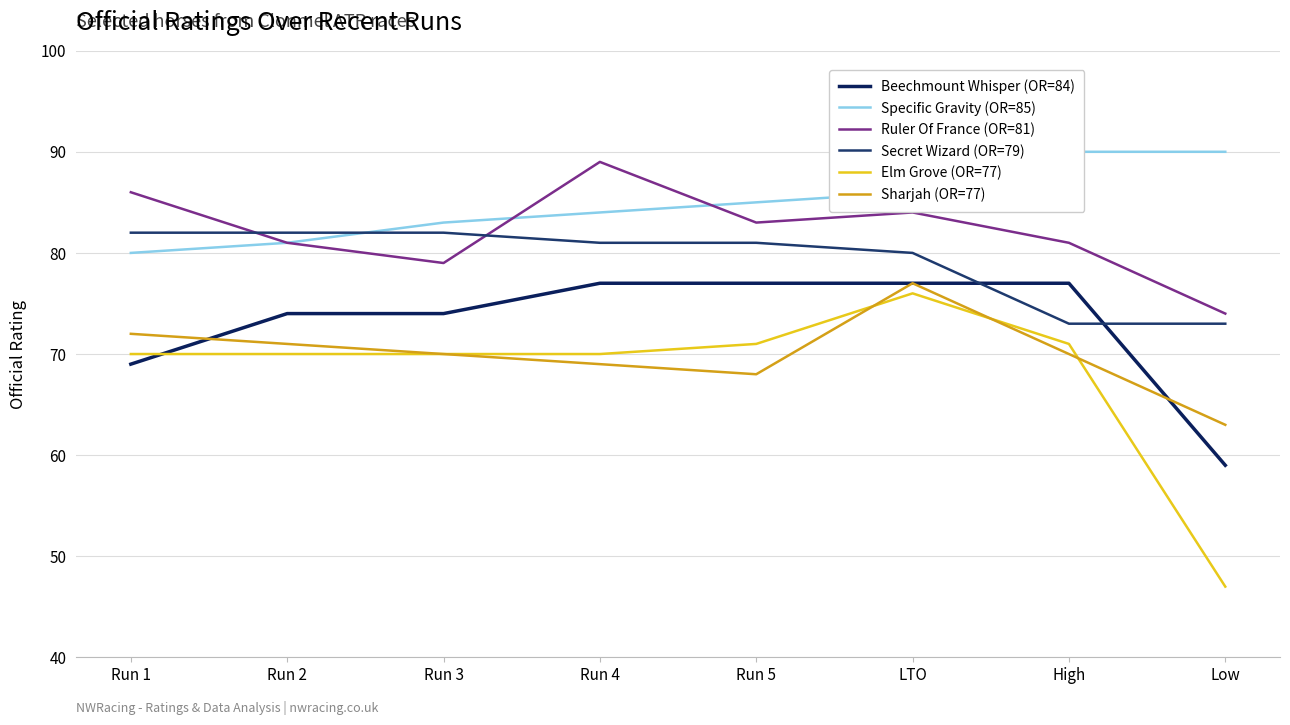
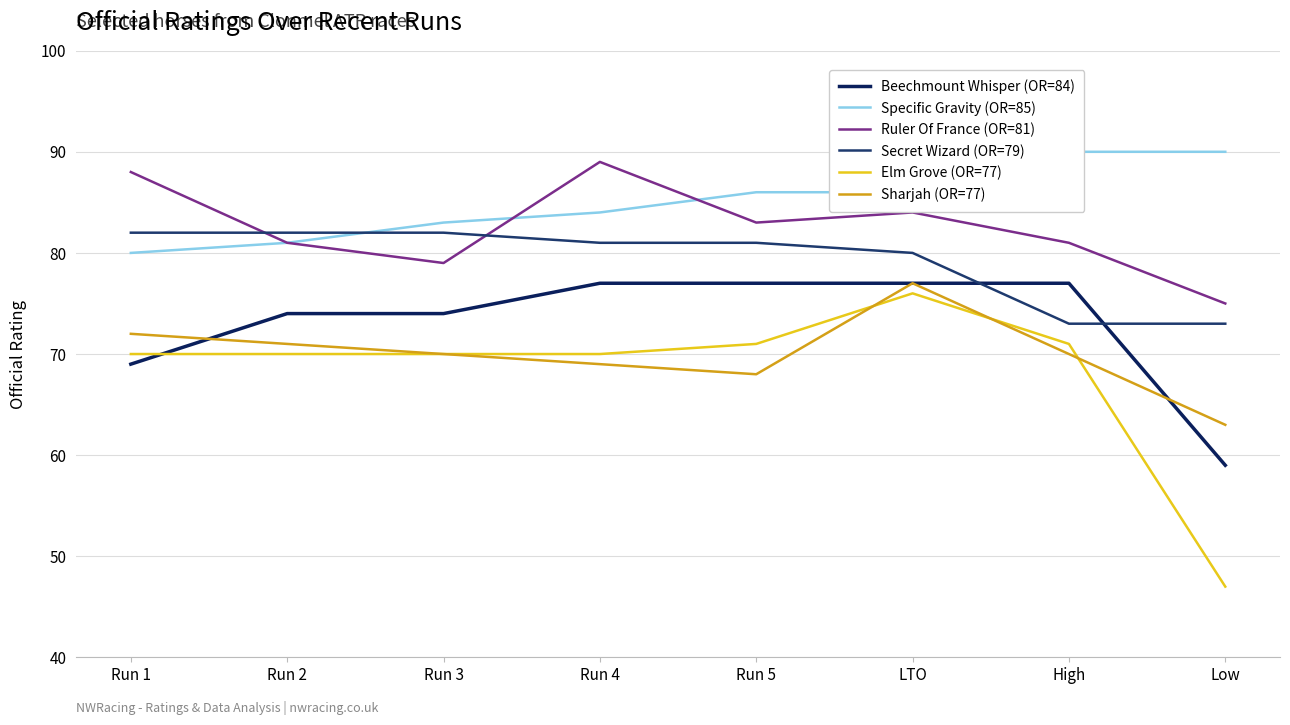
Ruler Of France (OR=81), Run 1: 86 -> 88
Specific Gravity (OR=85), Run 5: 85 -> 86
Ruler Of France (OR=81), Low: 74 -> 75
